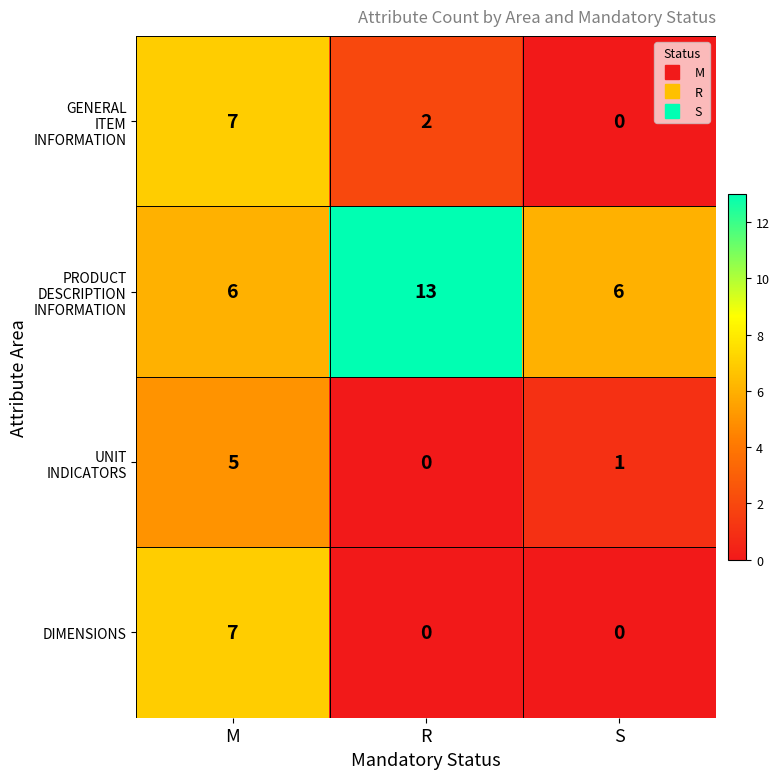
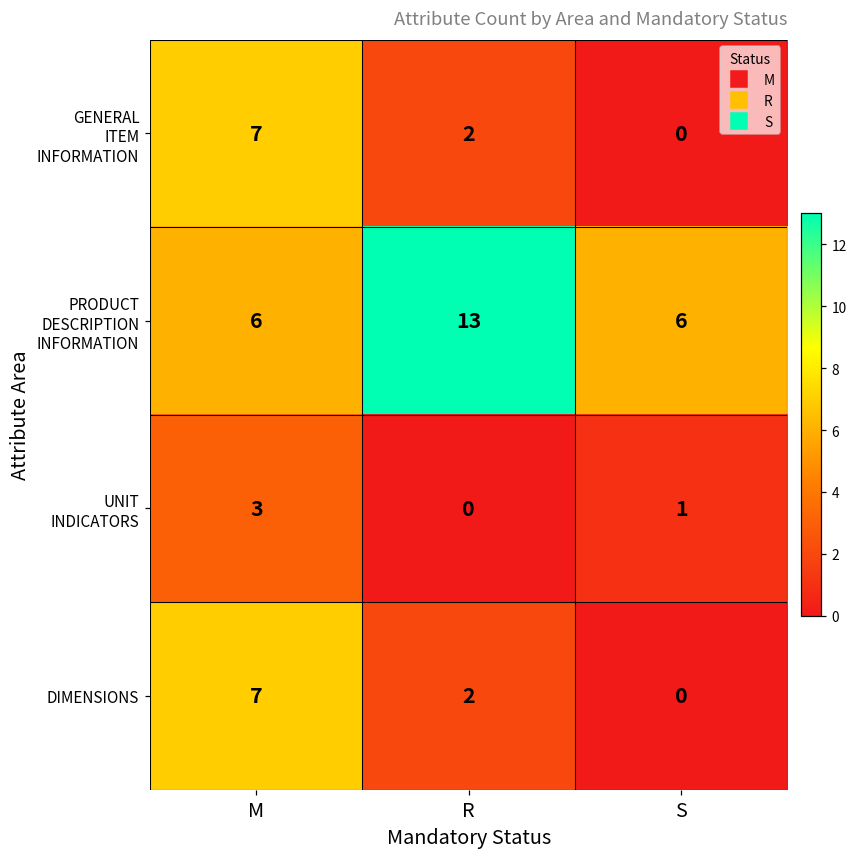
UNIT INDICATORS, M: 5 -> 3
DIMENSIONS, R: 0 -> 2
